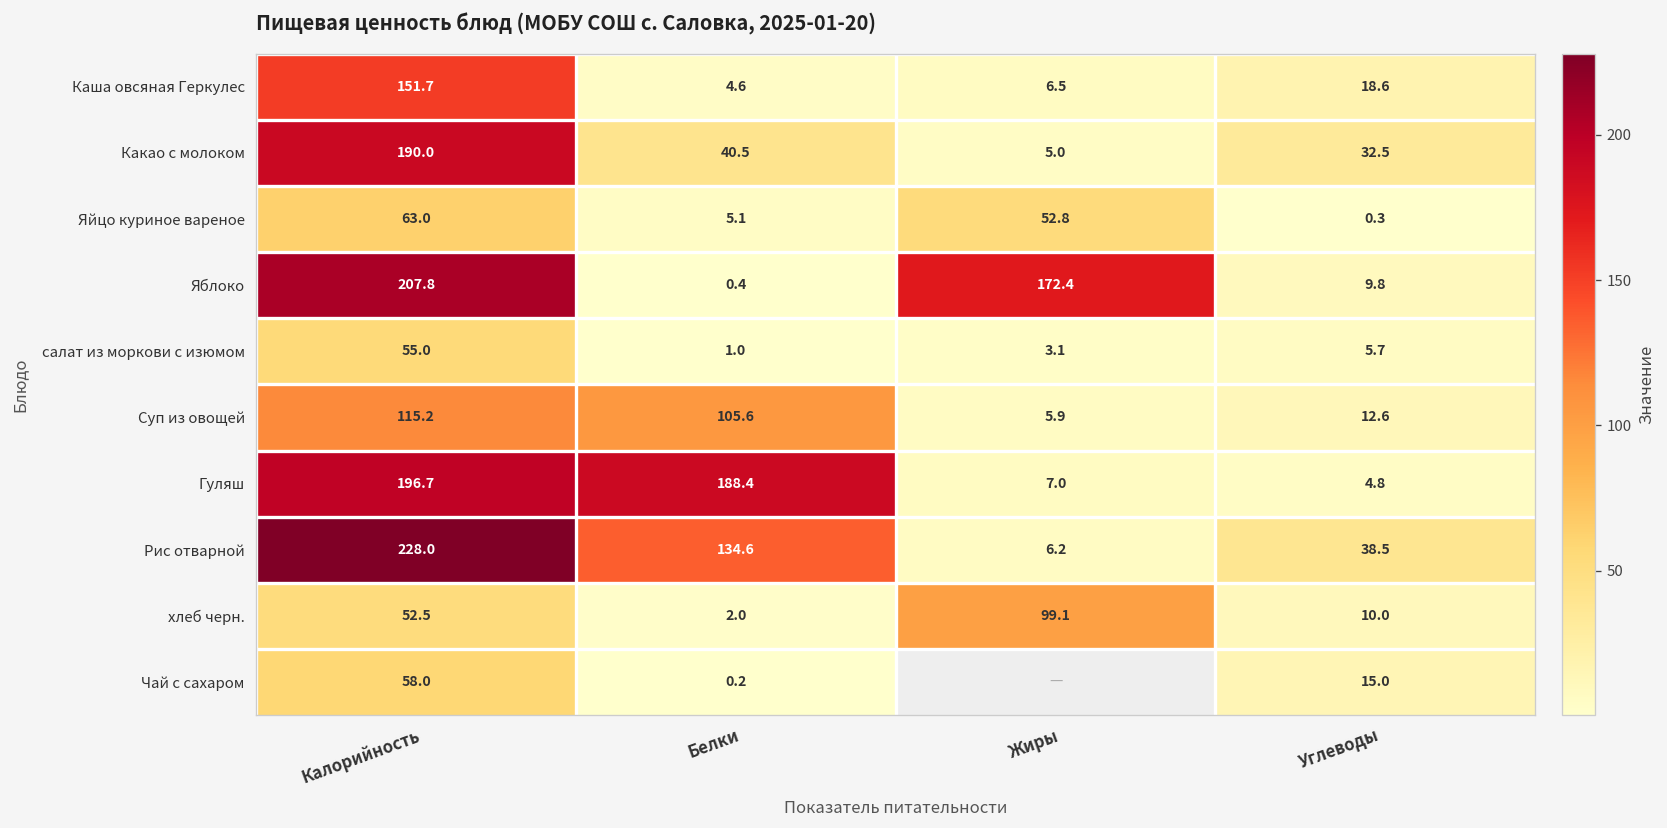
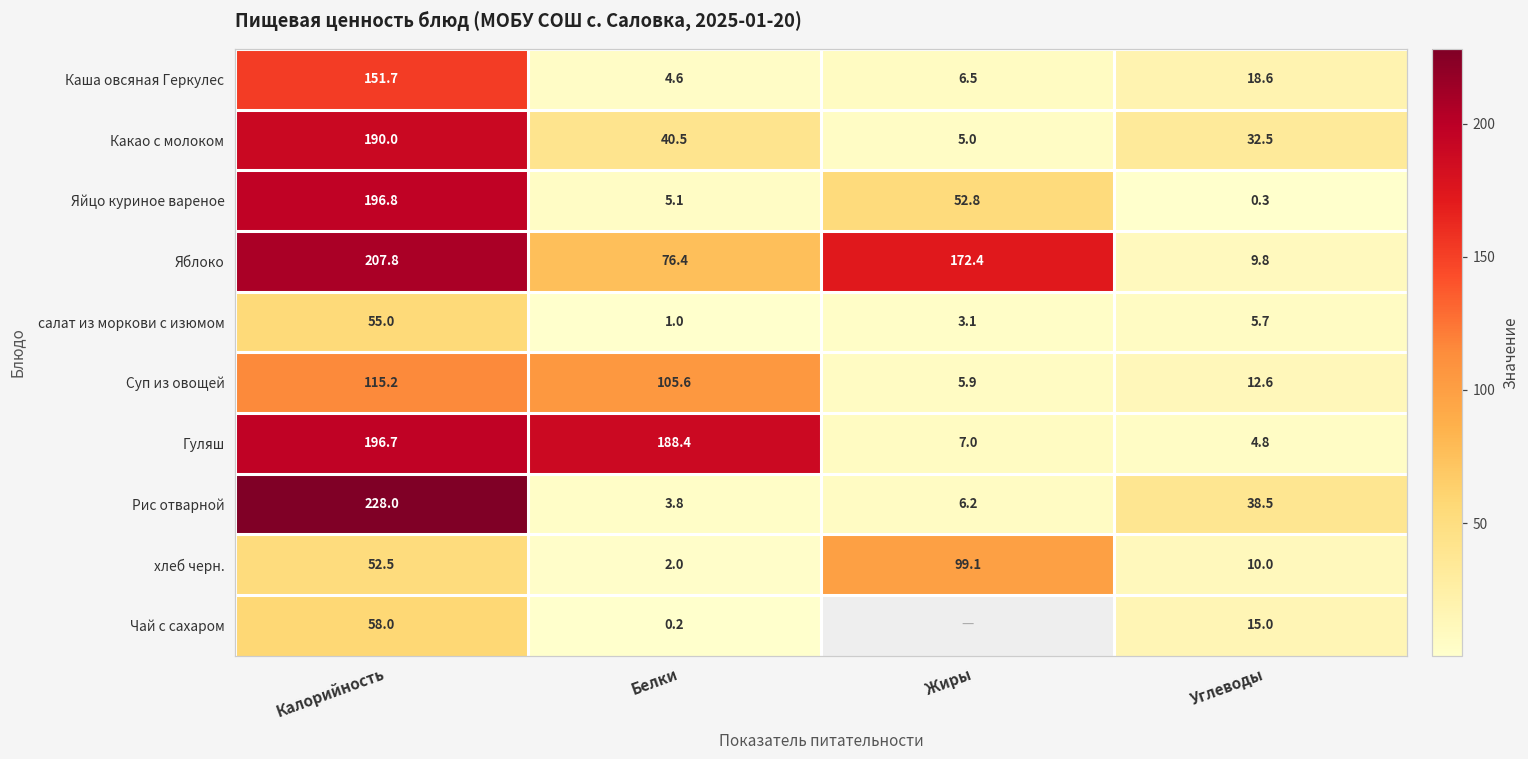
Яйцо куриное вареное, Калорийность: 63.0 -> 196.8
Яблоко, Белки: 0.4 -> 76.4
Рис отварной, Белки: 134.6 -> 3.8
